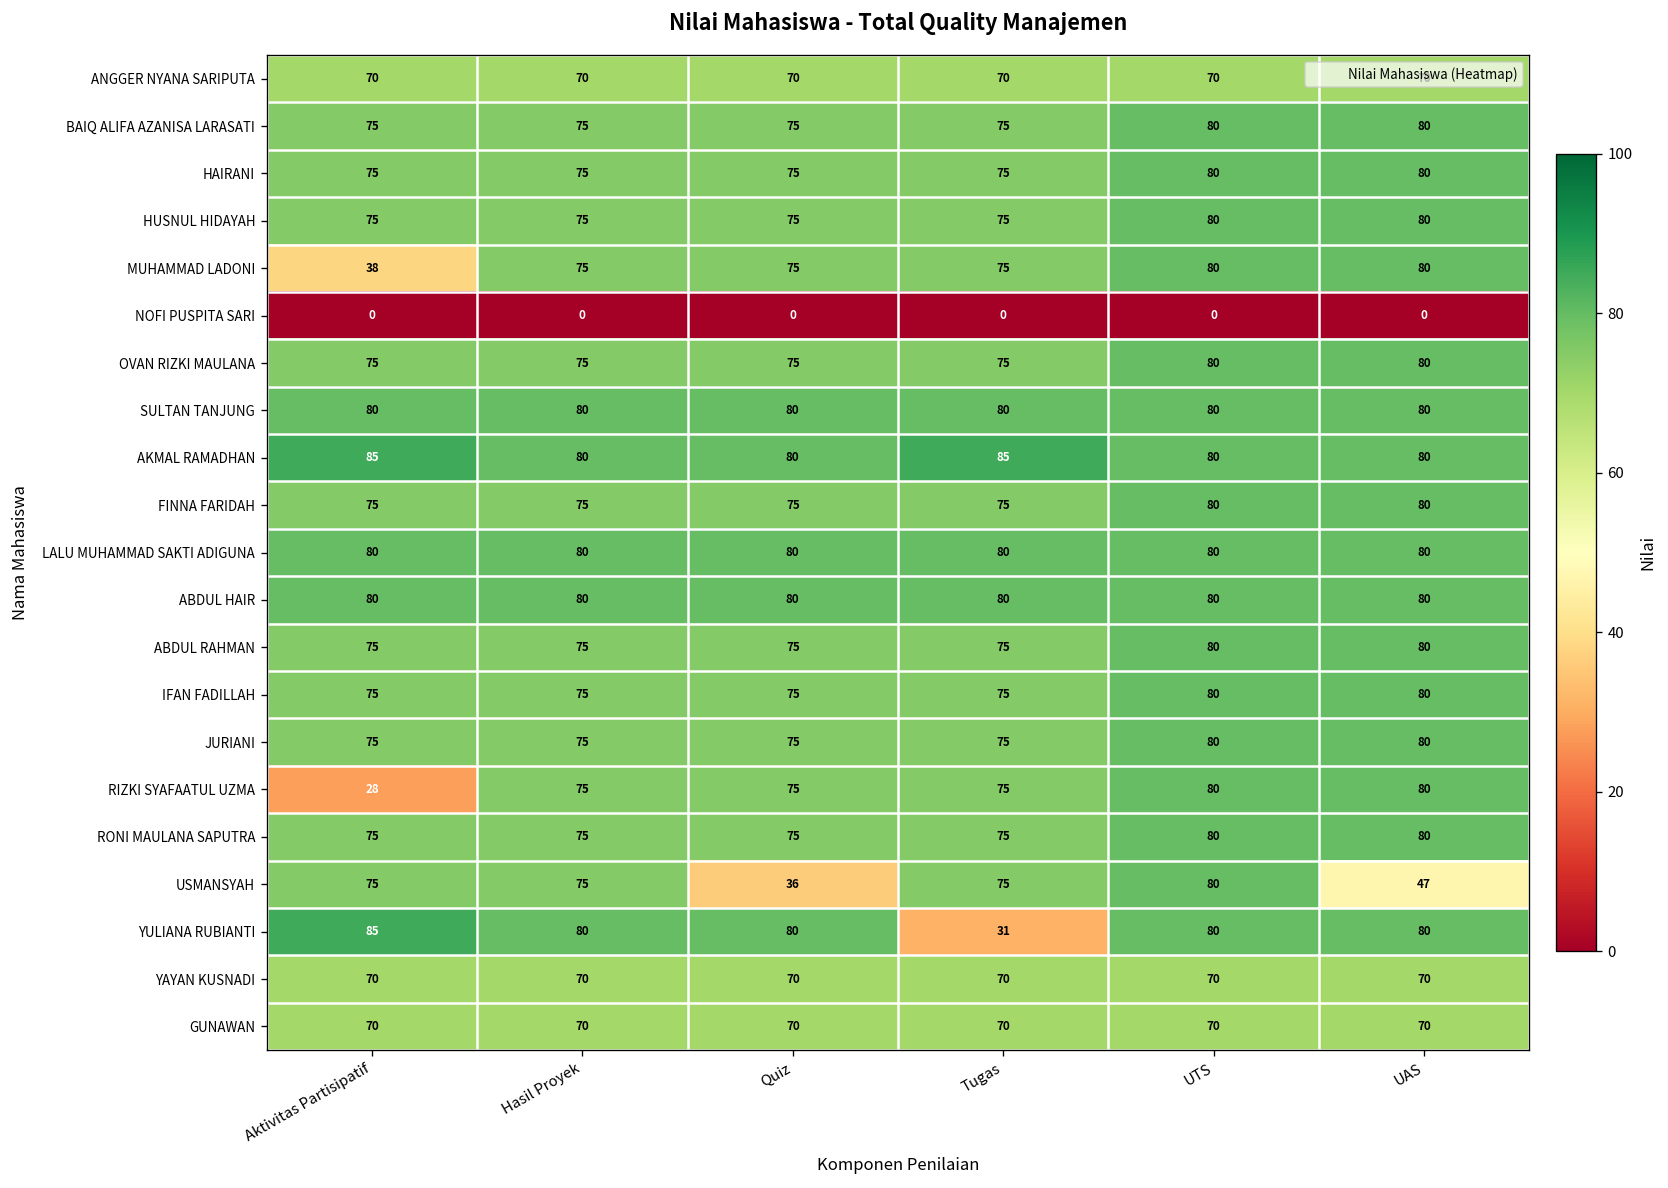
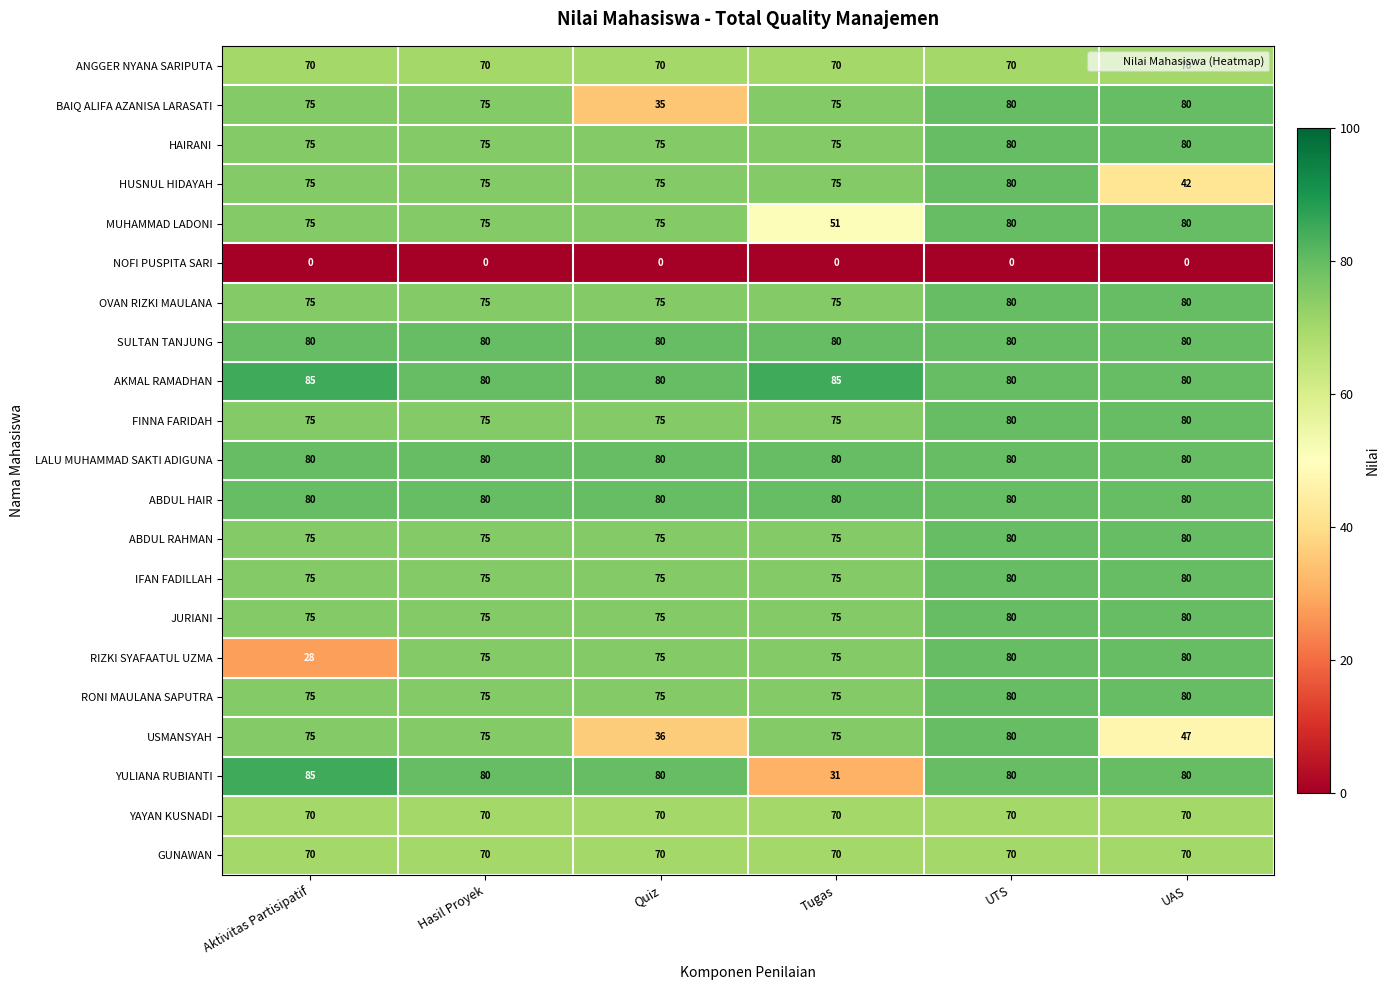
BAIQ ALIFA AZANISA LARASATI, Quiz: 75 -> 35
HUSNUL HIDAYAH, UAS: 80 -> 42
MUHAMMAD LADONI, Aktivitas Partisipatif: 38 -> 75
MUHAMMAD LADONI, Tugas: 75 -> 51
